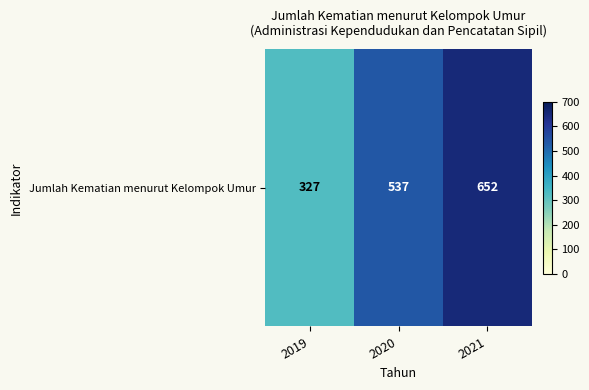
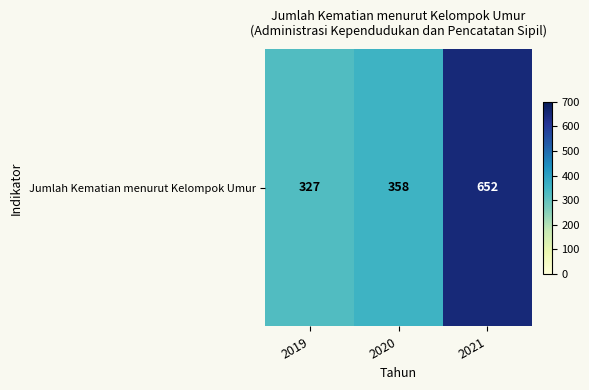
Jumlah Kematian menurut Kelompok Umur, 2020: 537 -> 358
